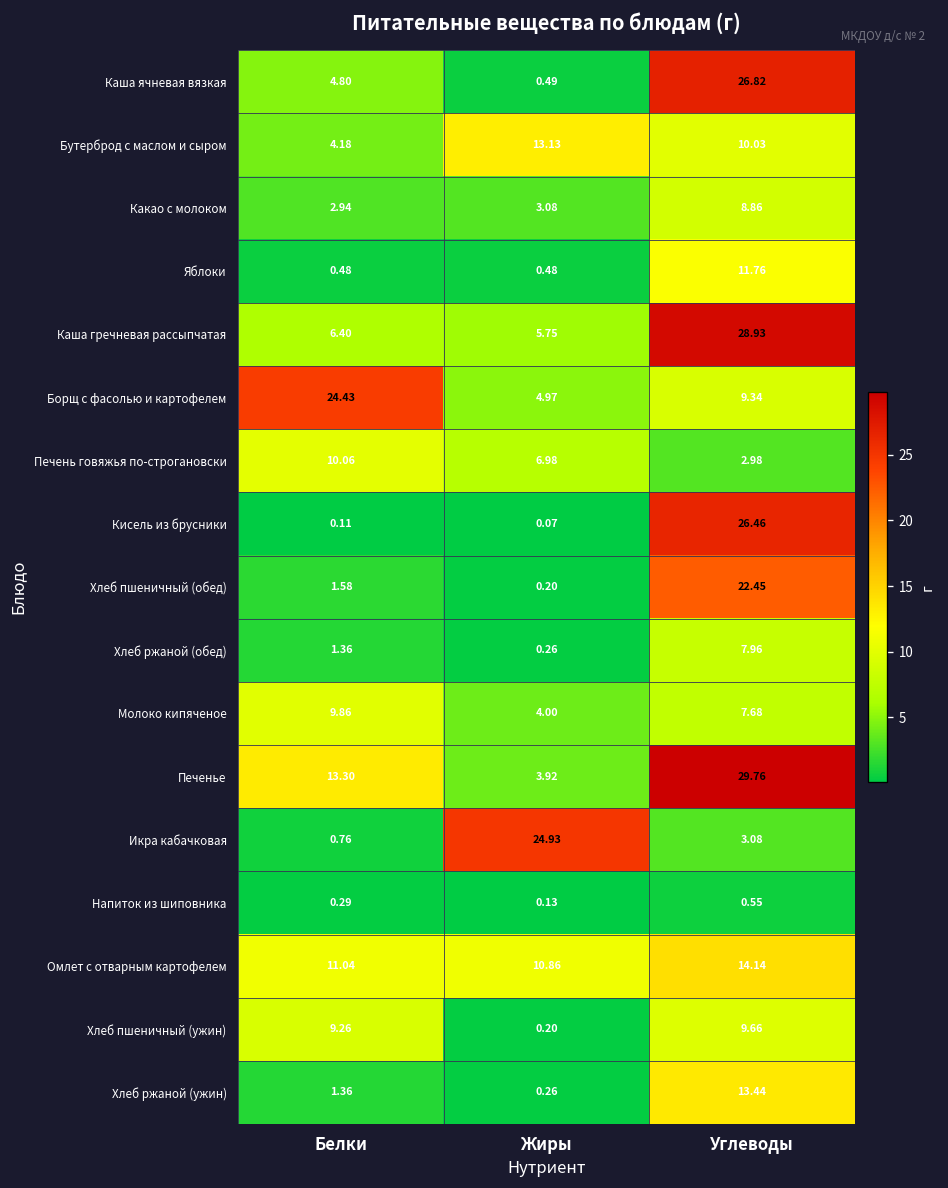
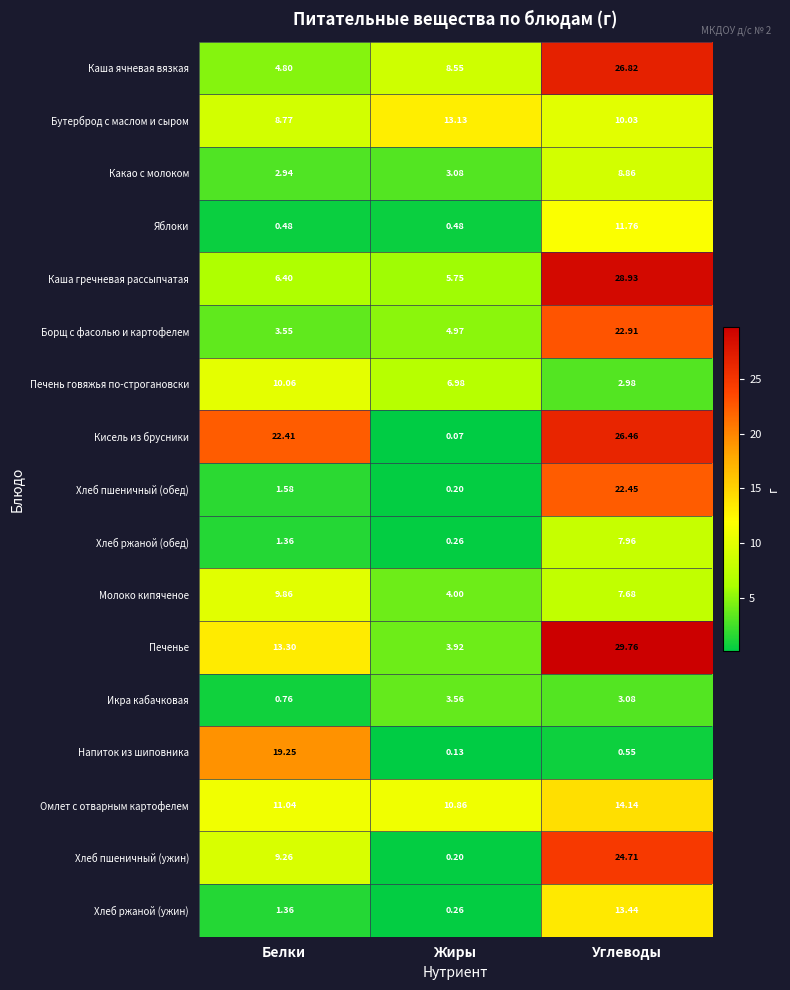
Каша ячневая вязкая, Жиры: 0.49 -> 8.55
Бутерброд с маслом и сыром, Белки: 4.18 -> 8.77
Борщ с фасолью и картофелем, Белки: 24.43 -> 3.55
Борщ с фасолью и картофелем, Углеводы: 9.34 -> 22.91
Кисель из брусники, Белки: 0.11 -> 22.41
Икра кабачковая, Жиры: 24.93 -> 3.56
Напиток из шиповника, Белки: 0.29 -> 19.25
Хлеб пшеничный (ужин), Углеводы: 9.66 -> 24.71
